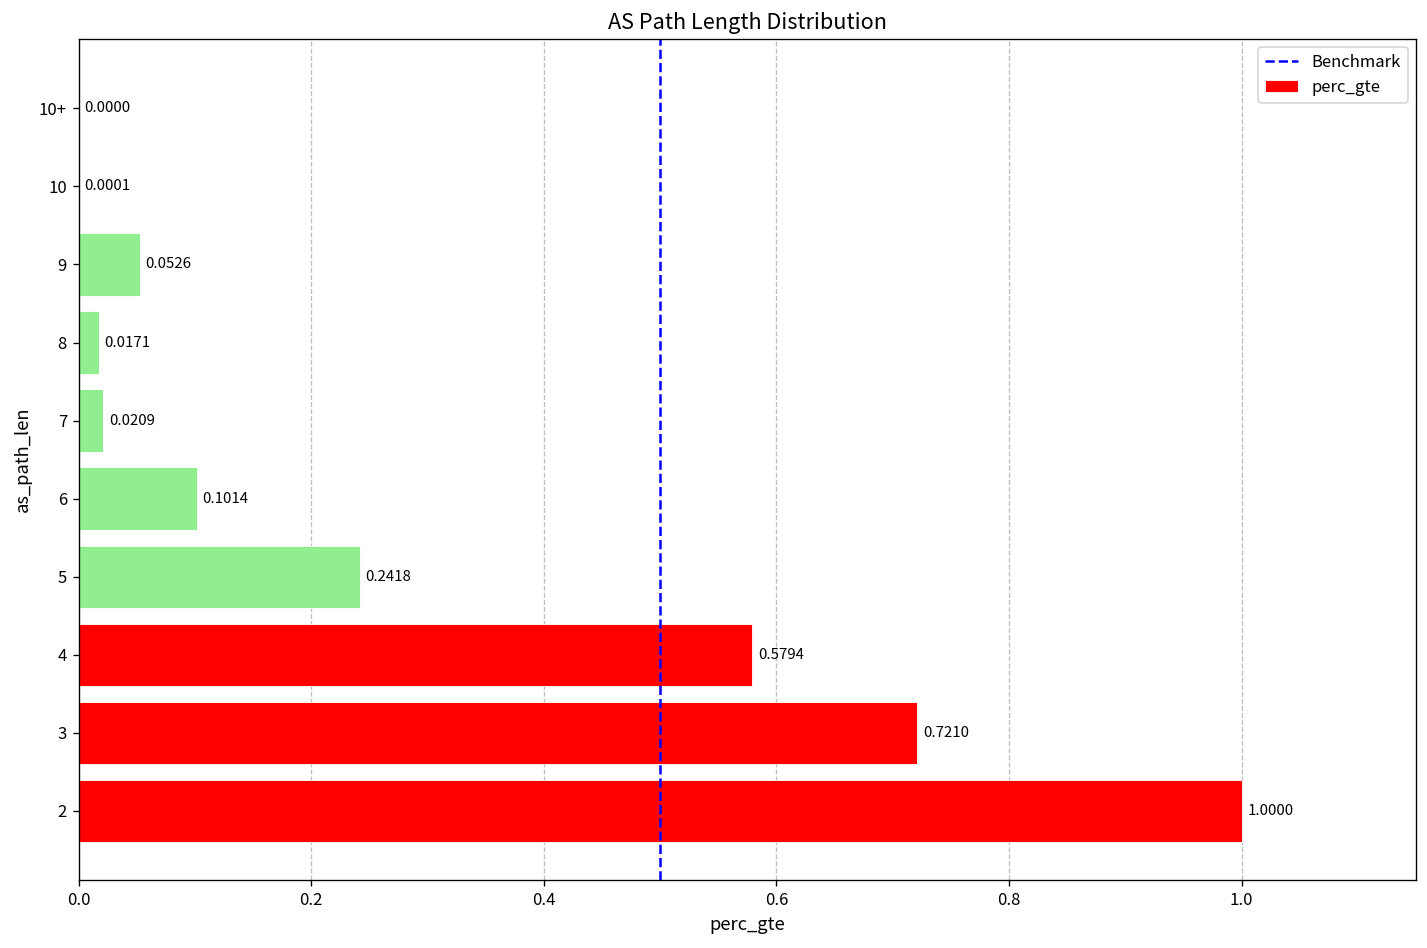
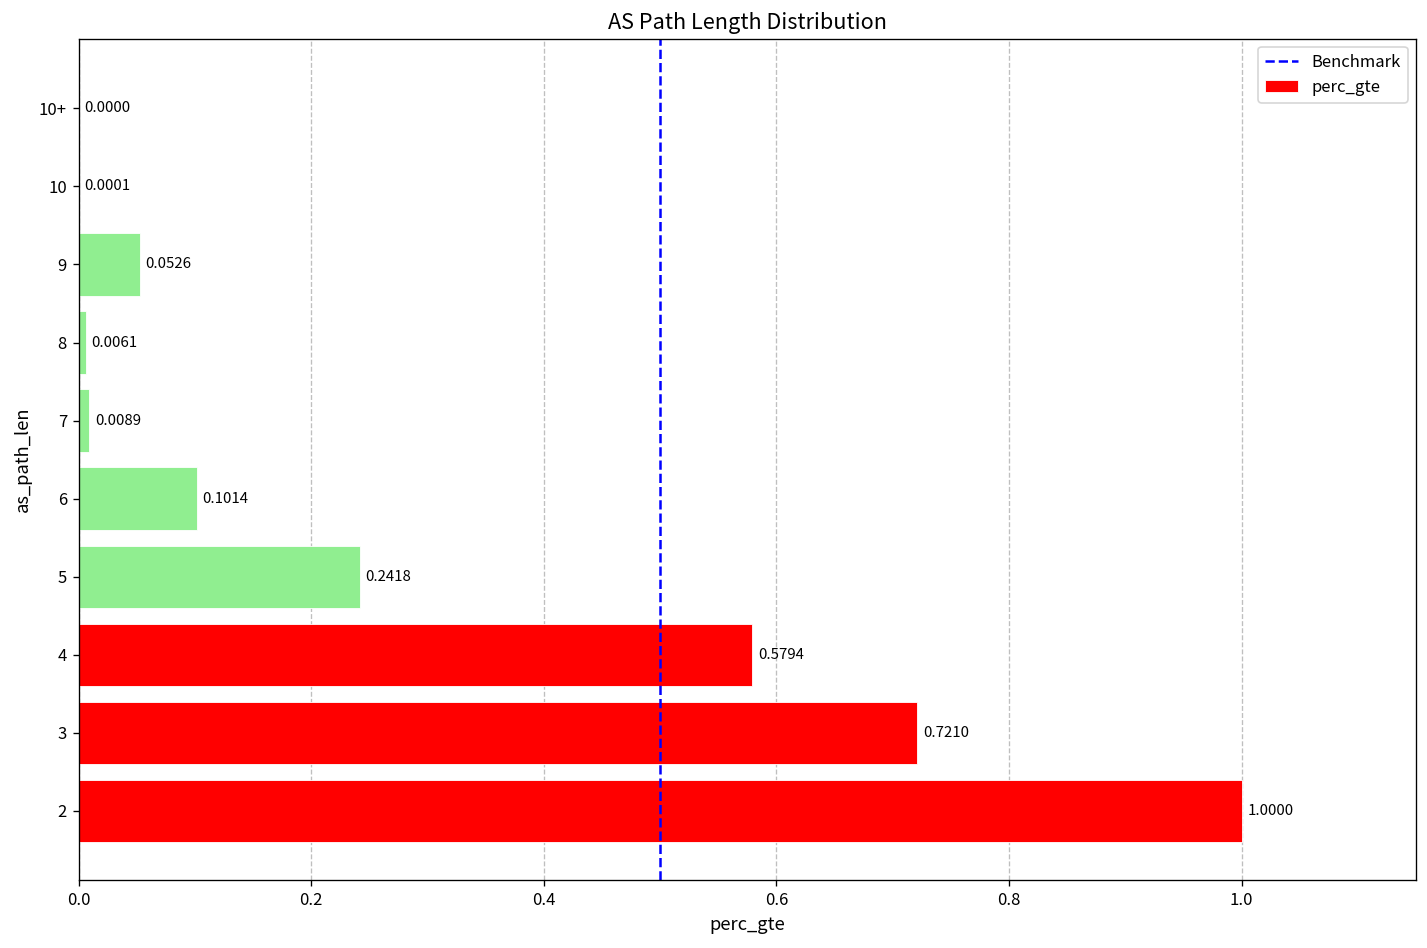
8: 0.0171 -> 0.0061
7: 0.0209 -> 0.0089
